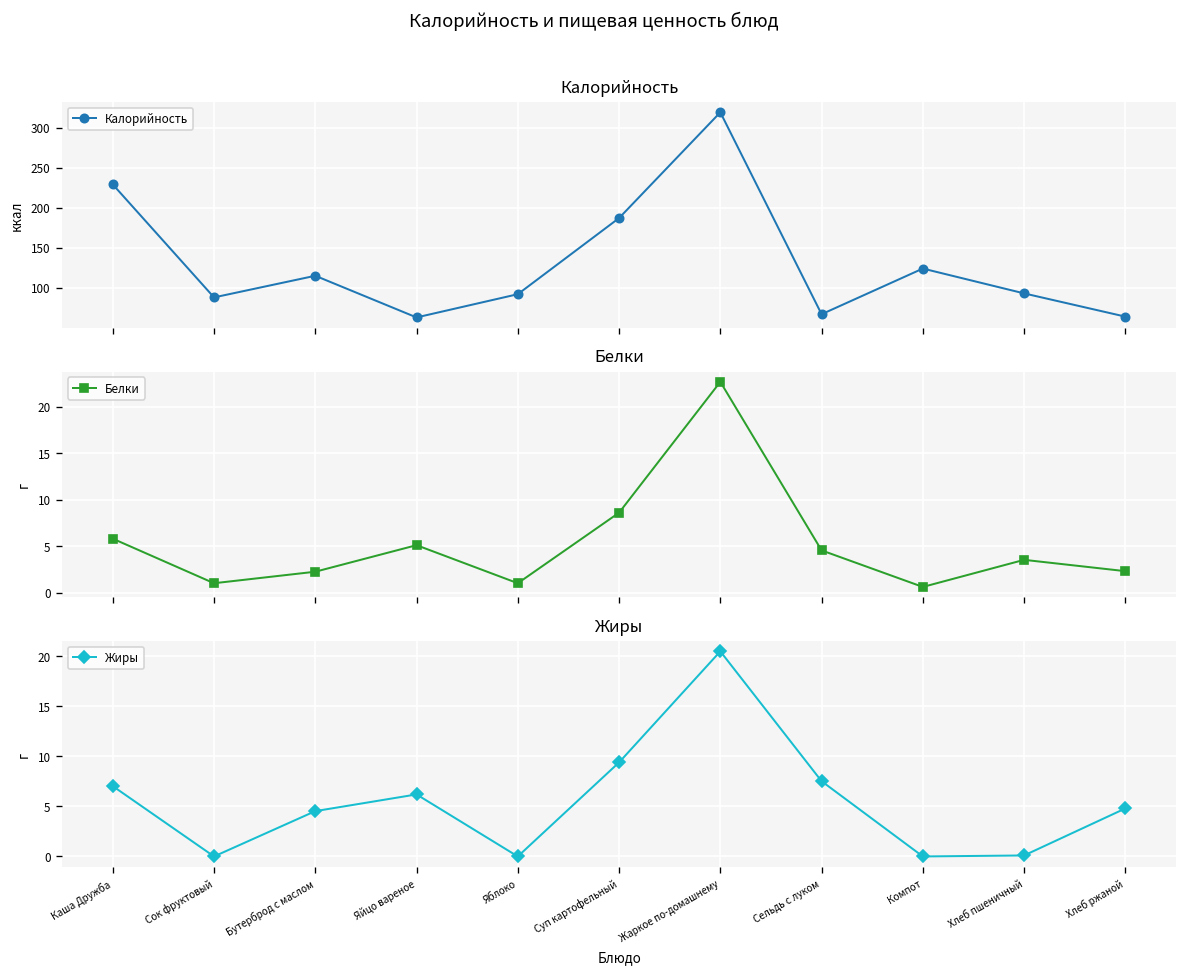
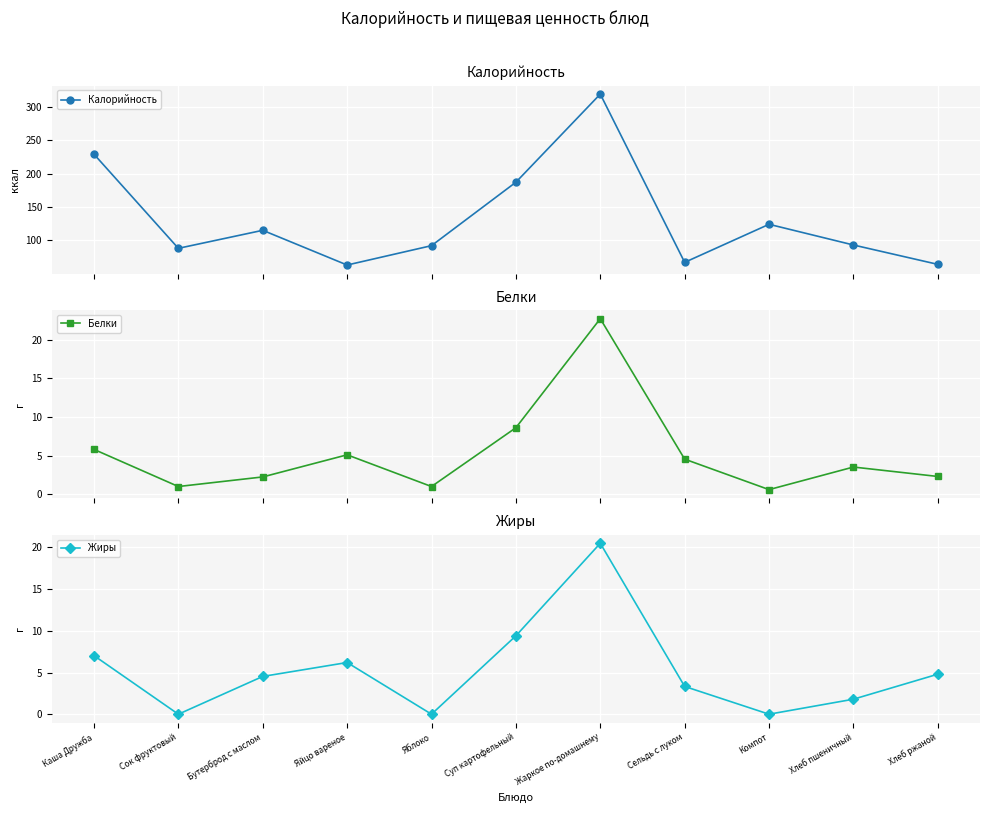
Жиры, Сельдь с луком: 8 -> 3
Жиры, Хлеб пшеничный: 0 -> 2
